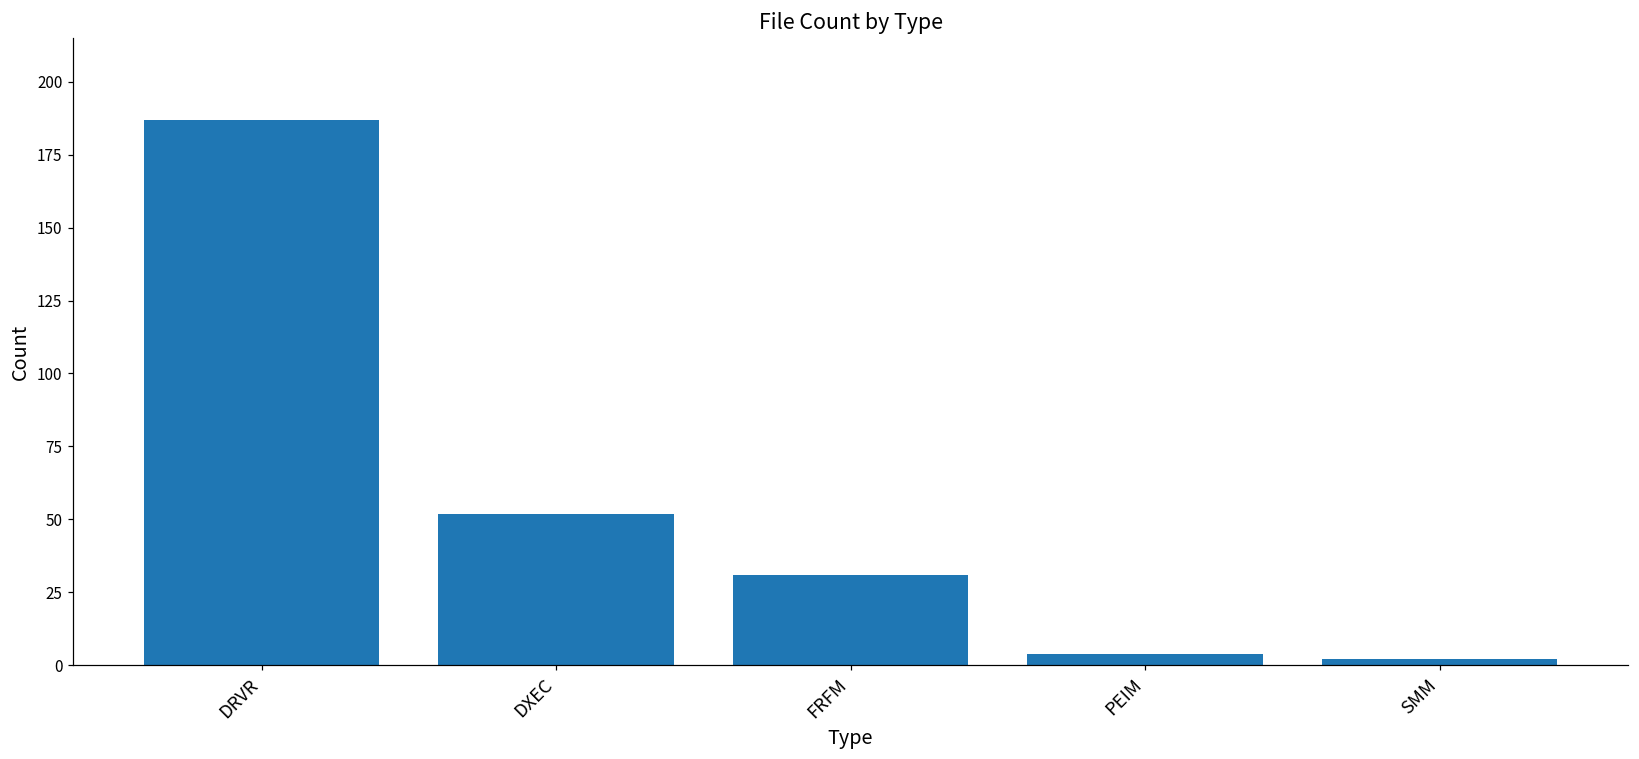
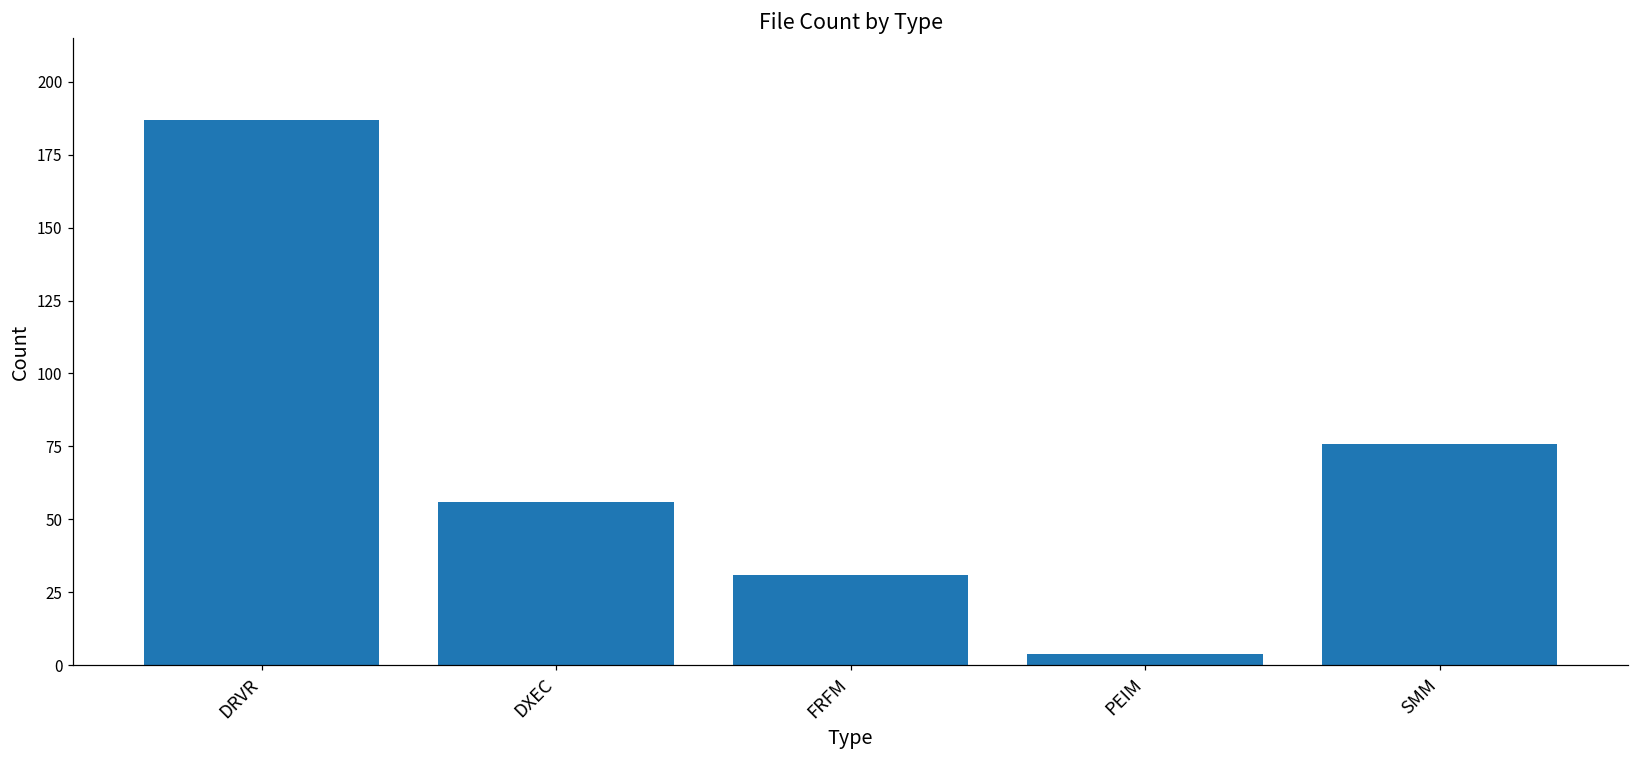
DXEC: 52 -> 56
SMM: 2 -> 76
